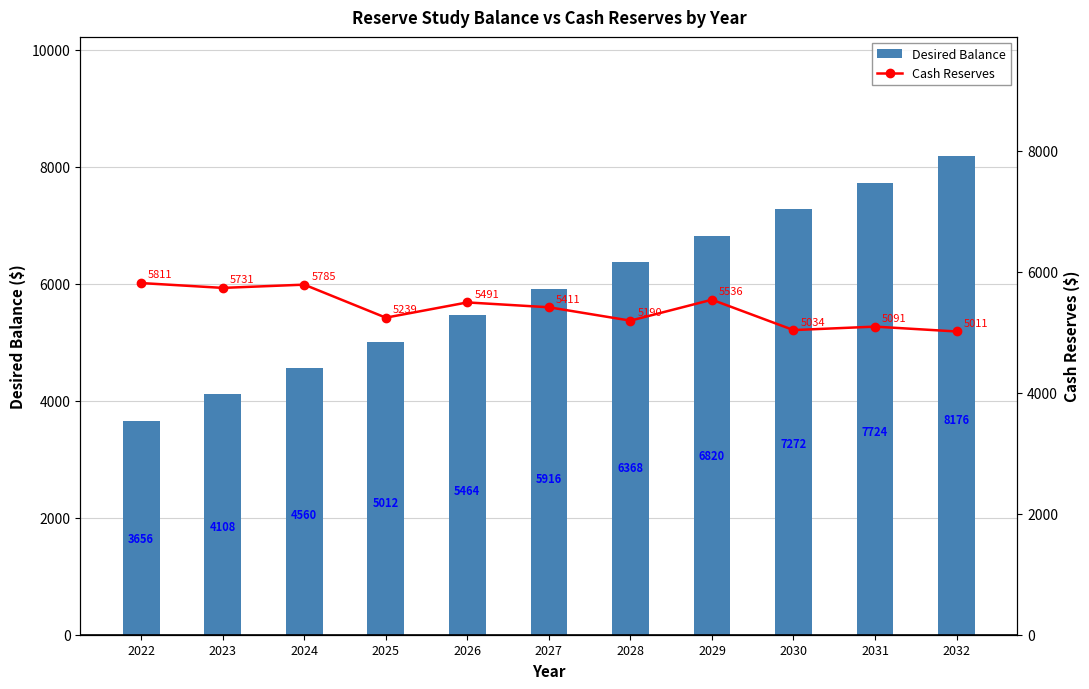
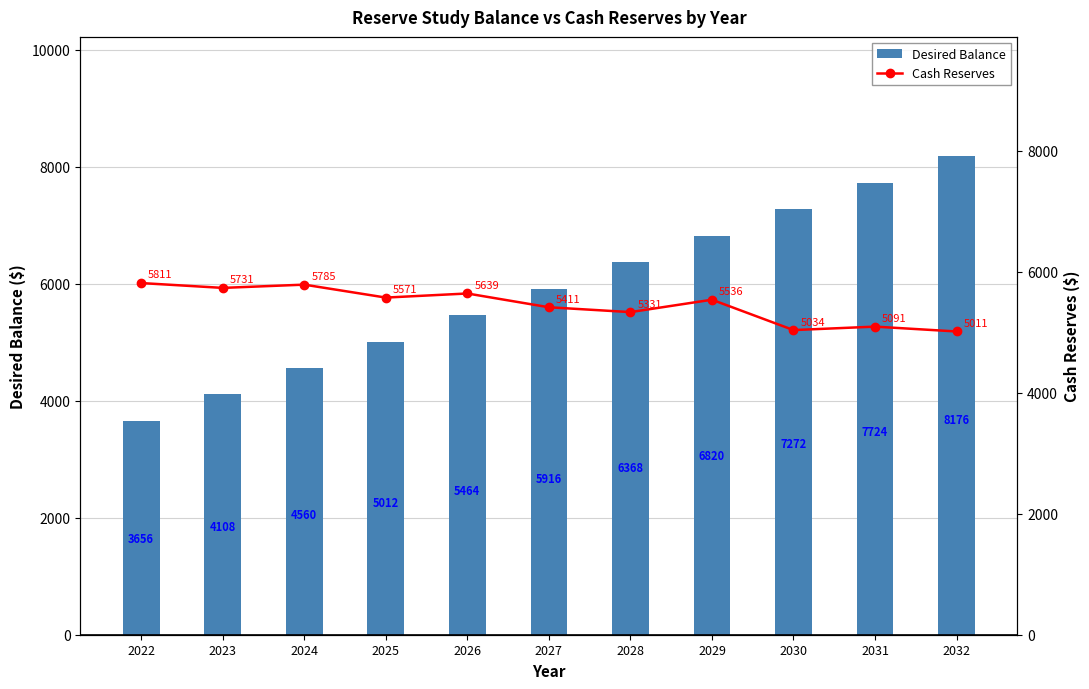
Cash Reserves, 2025: 5239 -> 5571
Cash Reserves, 2026: 5491 -> 5639
Cash Reserves, 2028: 5190 -> 5331
